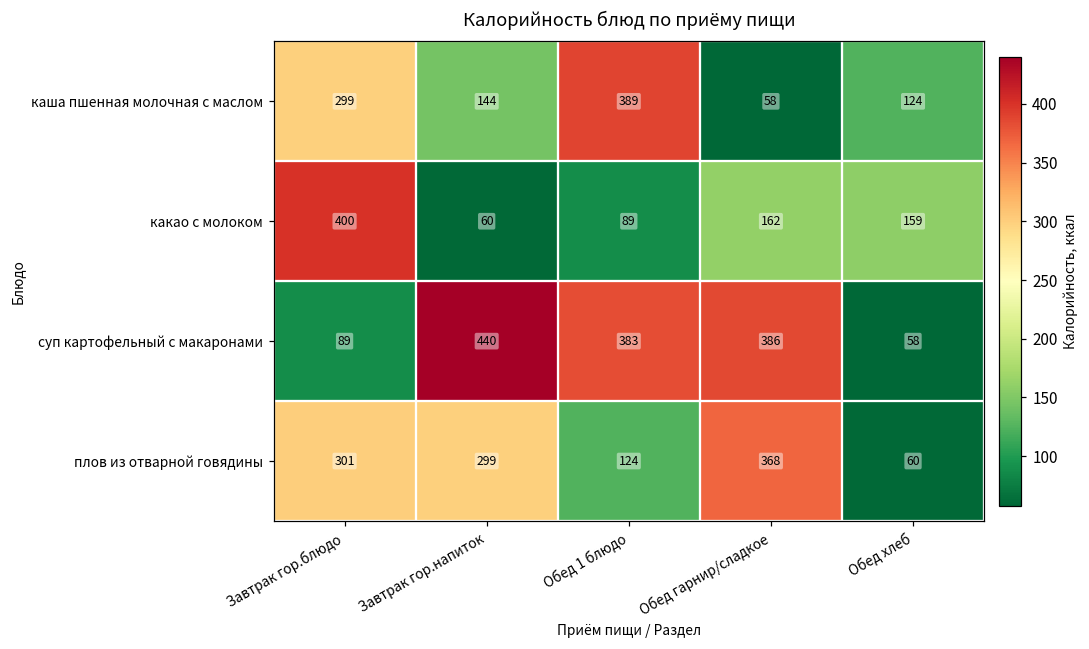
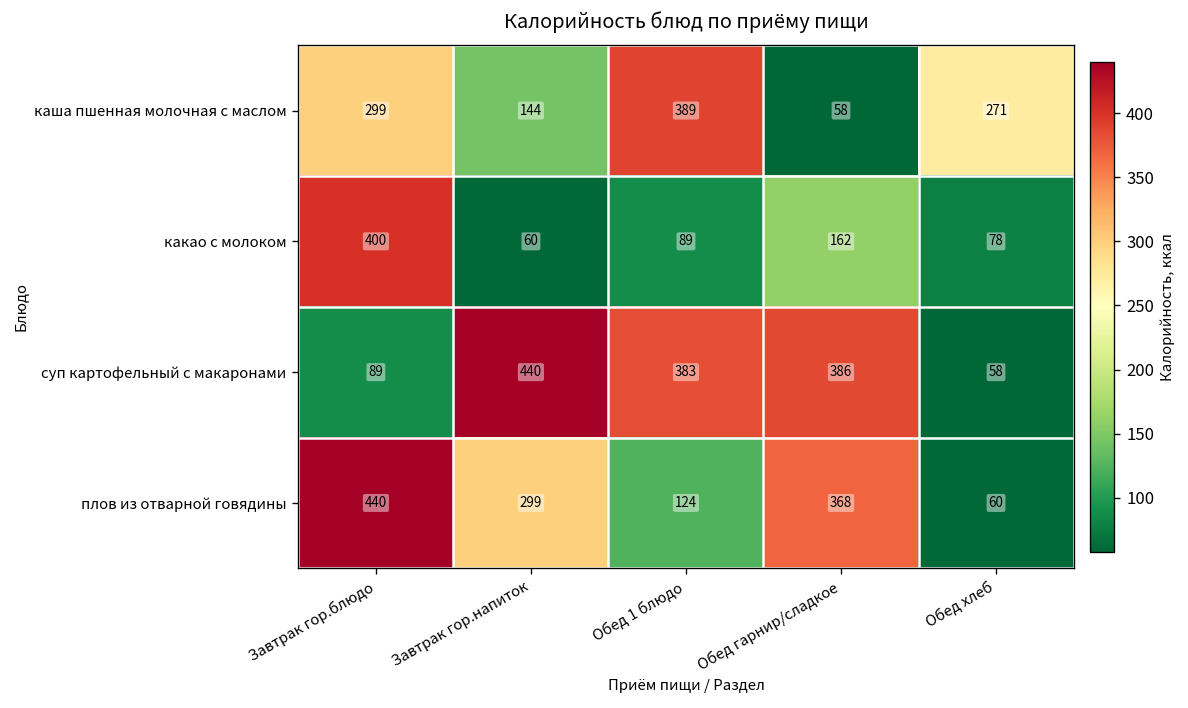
каша пшенная молочная с маслом, Обед хлеб: 124 -> 271
какао с молоком, Обед хлеб: 159 -> 78
плов из отварной говядины, Завтрак гор.блюдо: 301 -> 440
